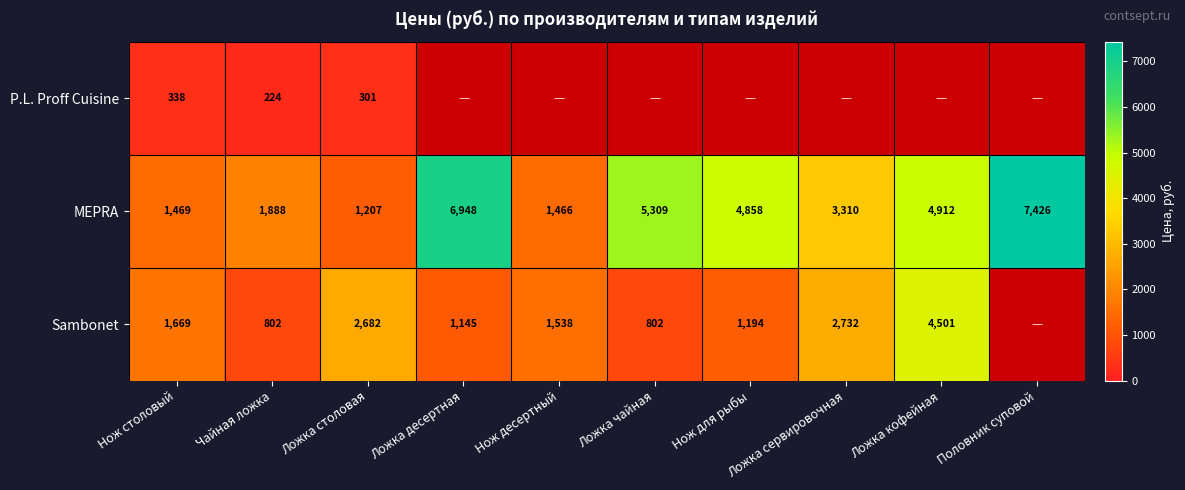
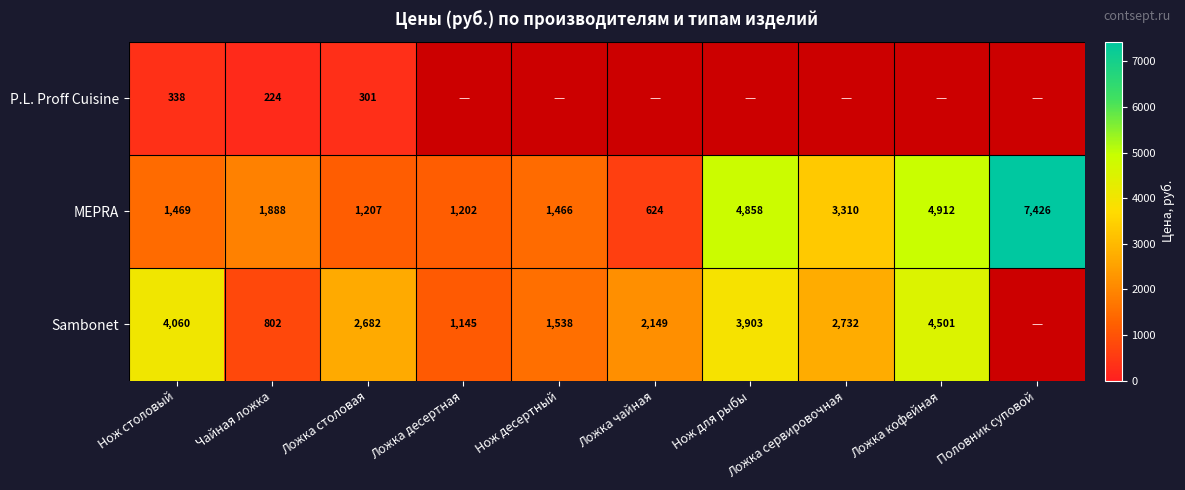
MEPRA, Ложка десертная: 6,948 -> 1,202
MEPRA, Ложка чайная: 5,309 -> 624
Sambonet, Нож столовый: 1,669 -> 4,060
Sambonet, Ложка чайная: 802 -> 2,149
Sambonet, Нож для рыбы: 1,194 -> 3,903
